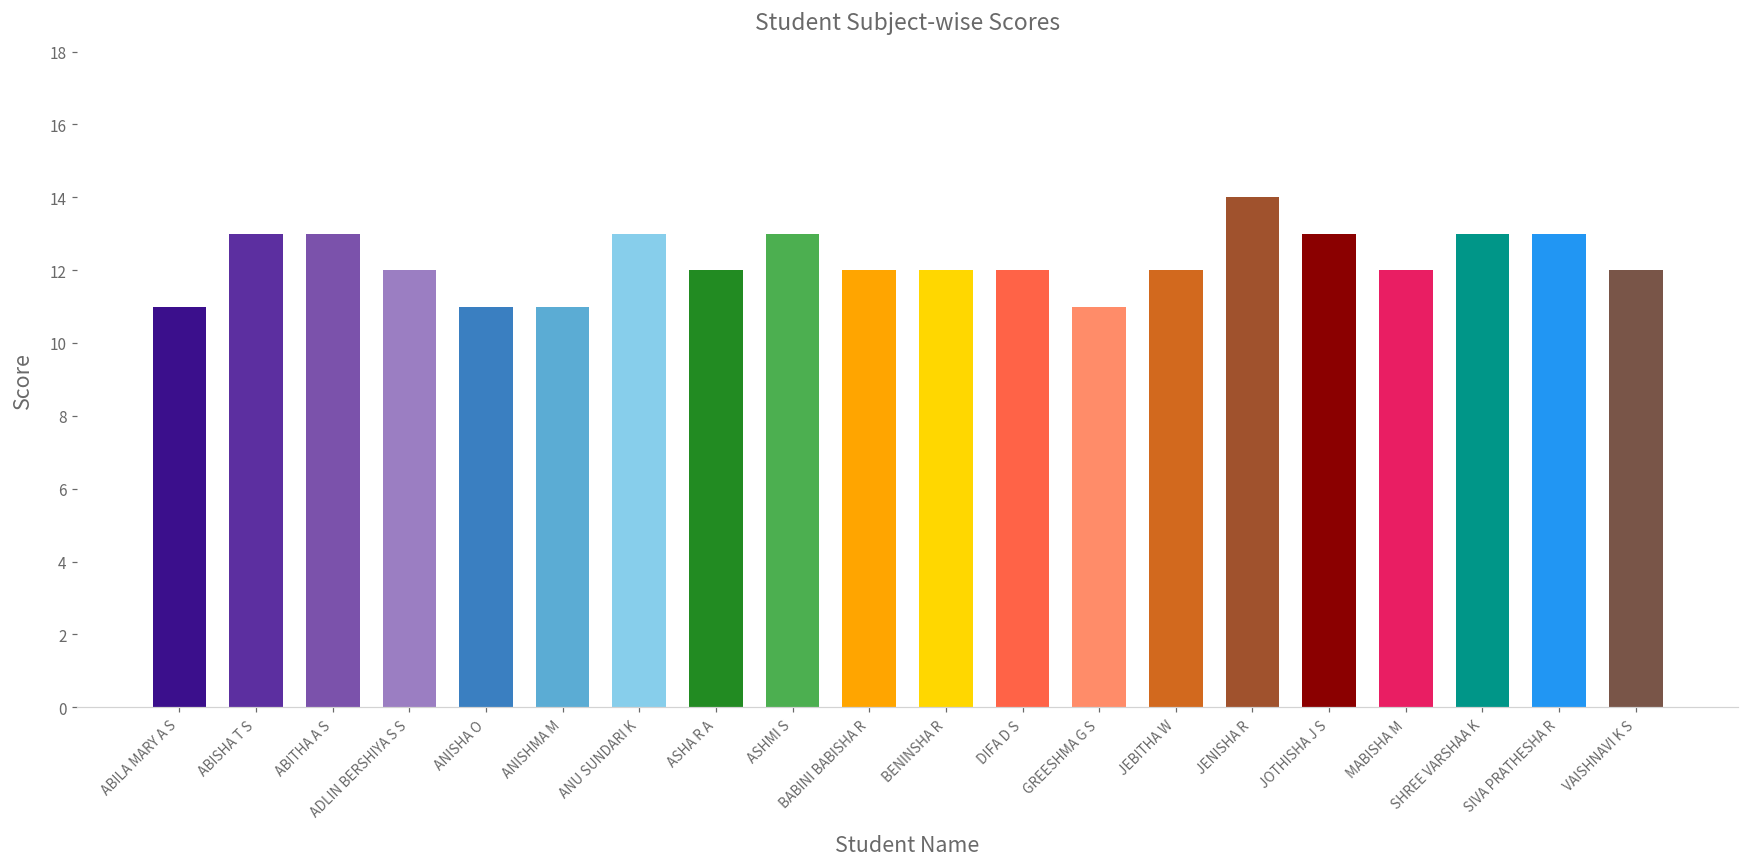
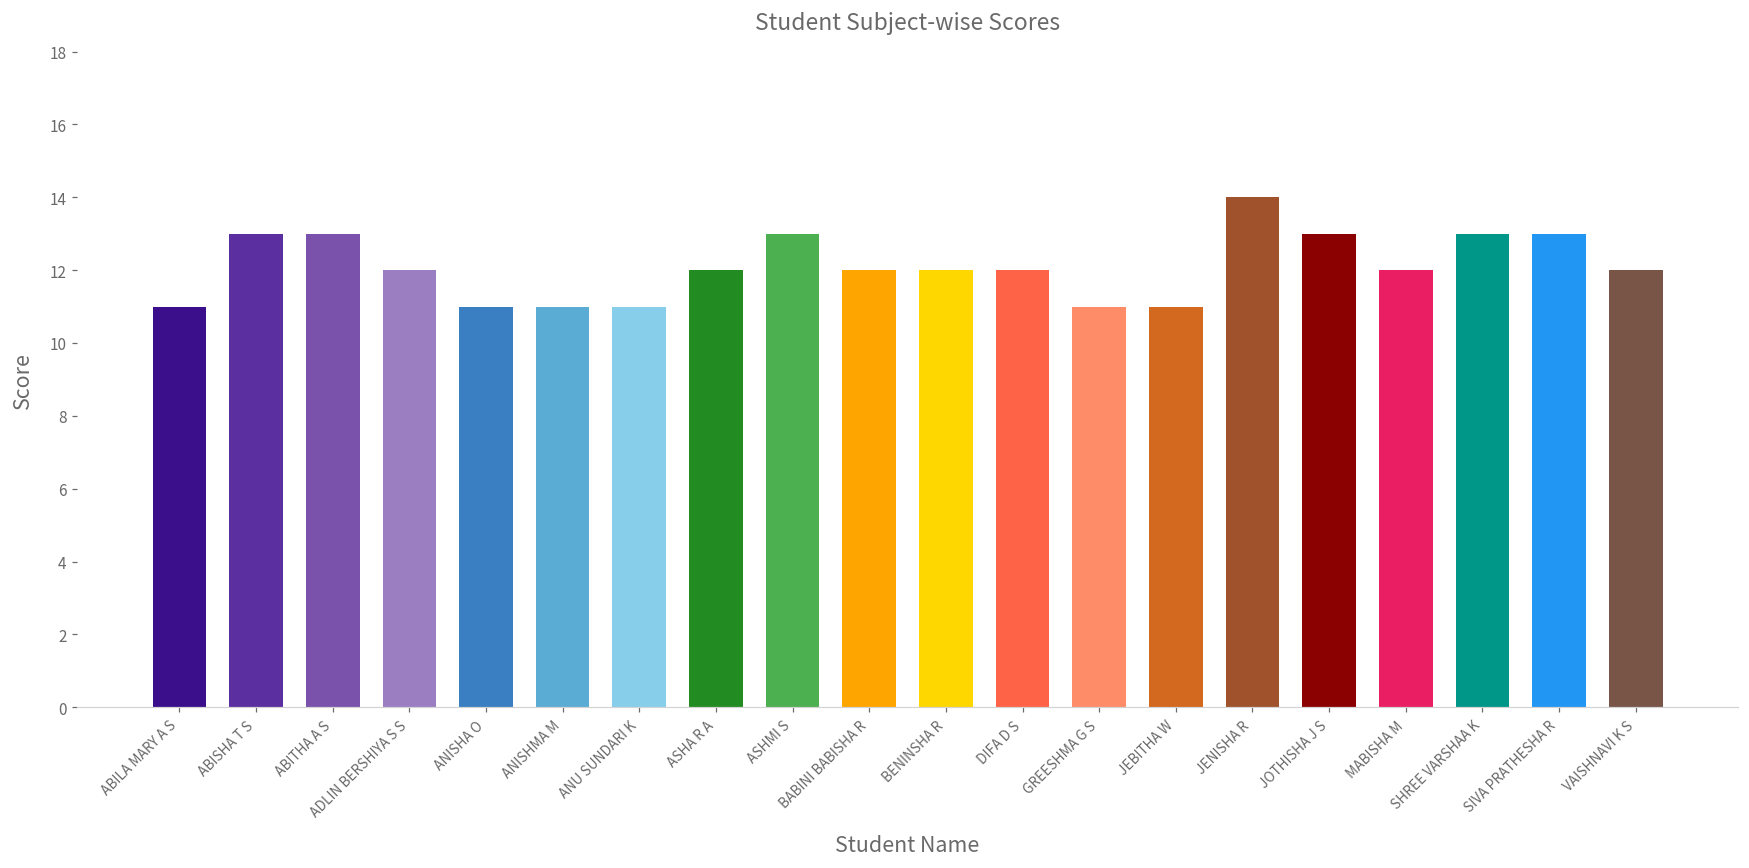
ANU SUNDARI K: 13 -> 11
JEBITHA W: 12 -> 11
